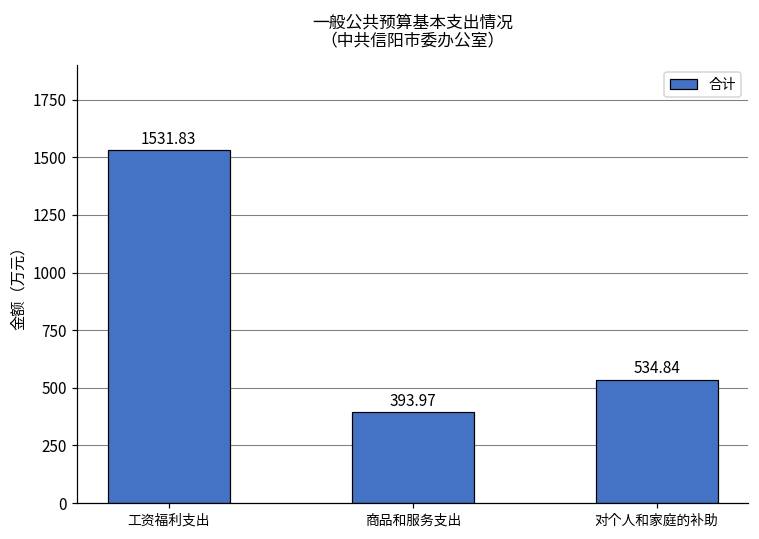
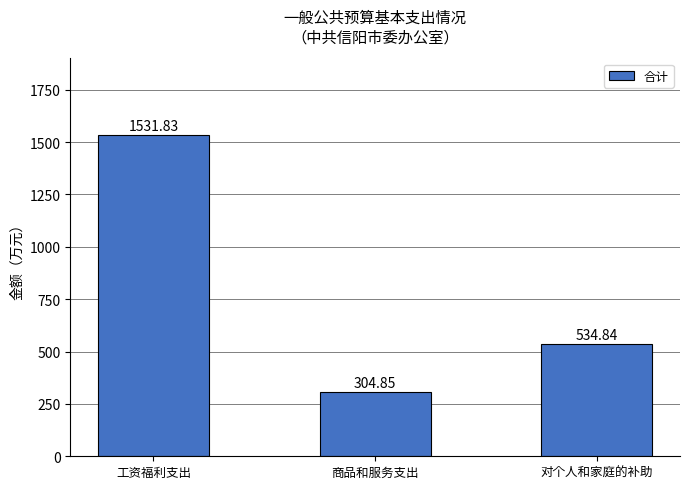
商品和服务支出: 393.97 -> 304.85
